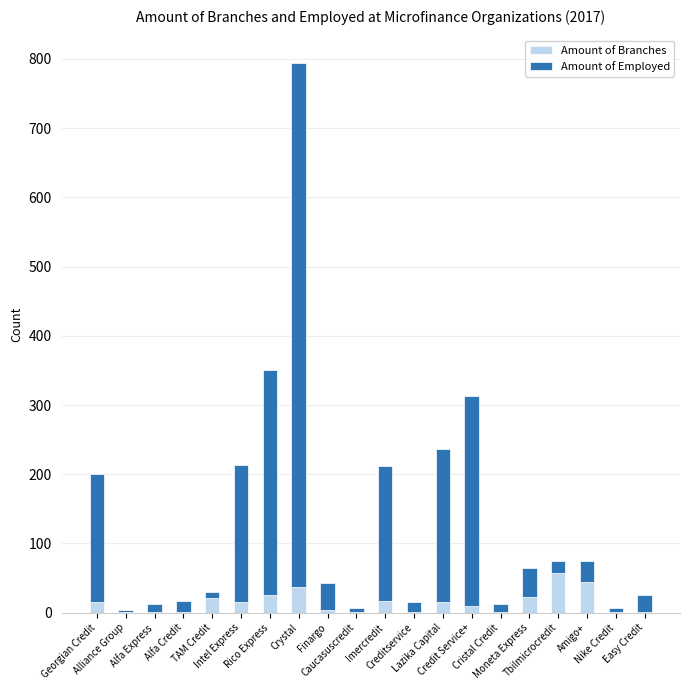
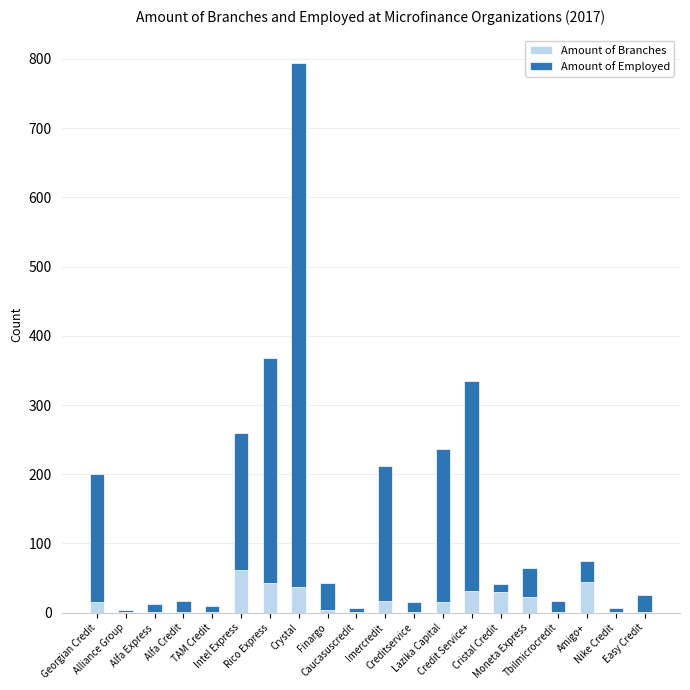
Amount of Branches, TAM Credit: 20 -> 0
Amount of Branches, Intel Express: 20 -> 60
Amount of Branches, Rico Express: 30 -> 40
Amount of Branches, Credit Service+: 10 -> 30
Amount of Branches, Cristal Credit: 0 -> 30
Amount of Branches, Tbilmicrocredit: 60 -> 0
